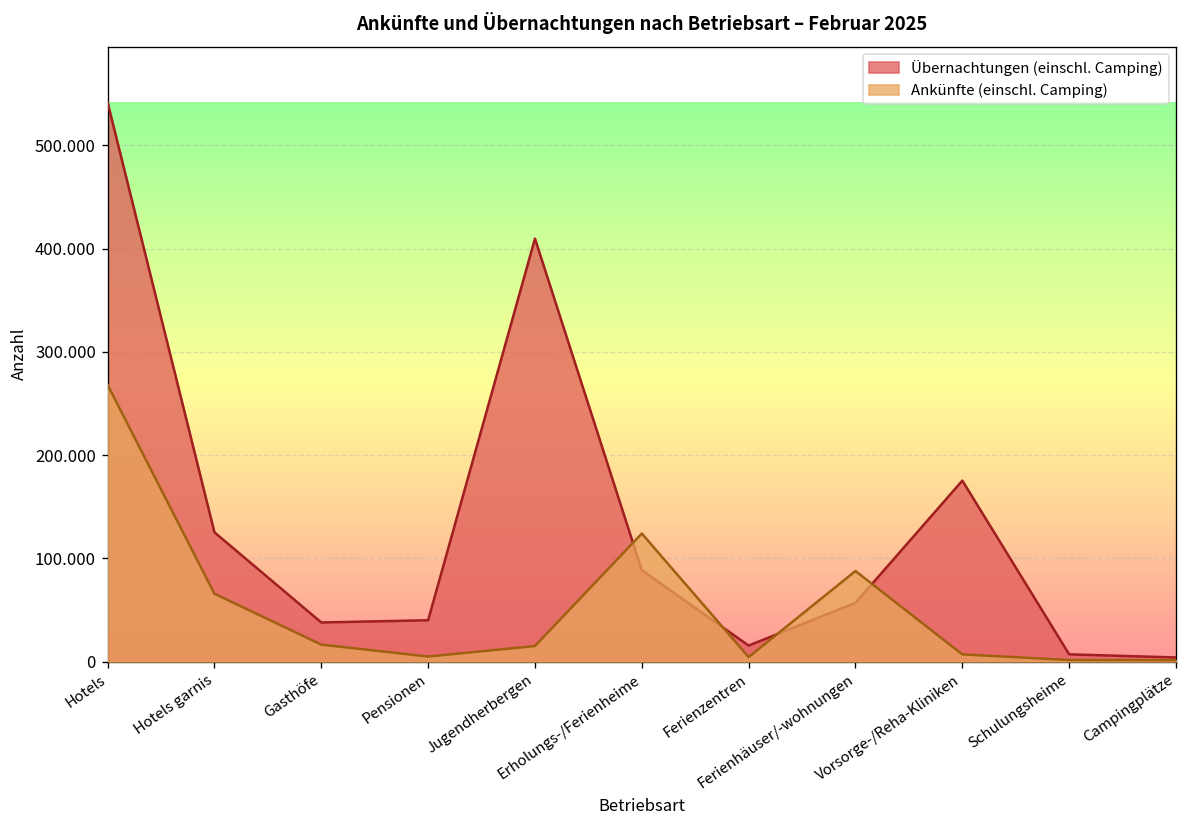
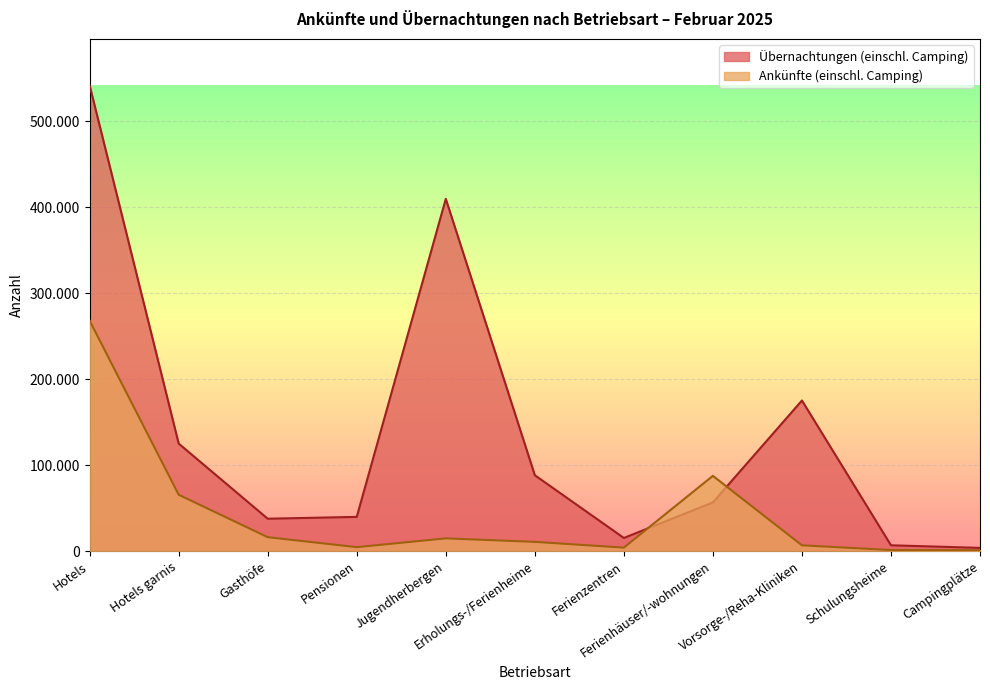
Ankünfte (einschl. Camping), Erholungs-/Ferienheime: 120 -> 10
